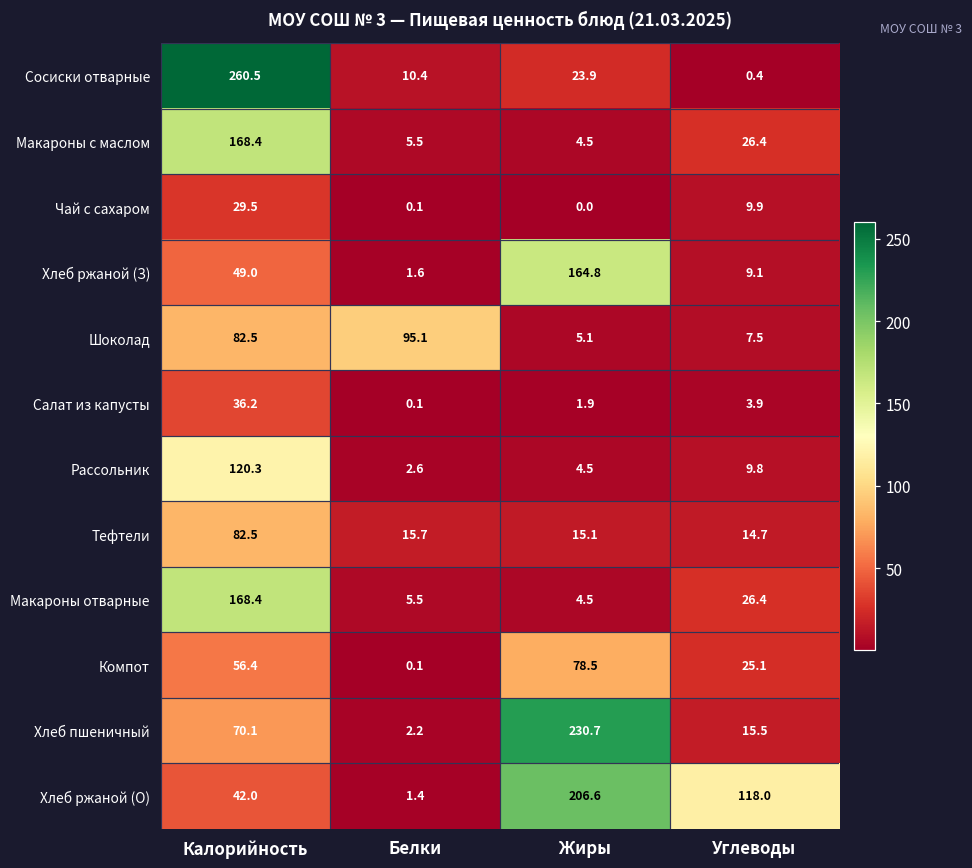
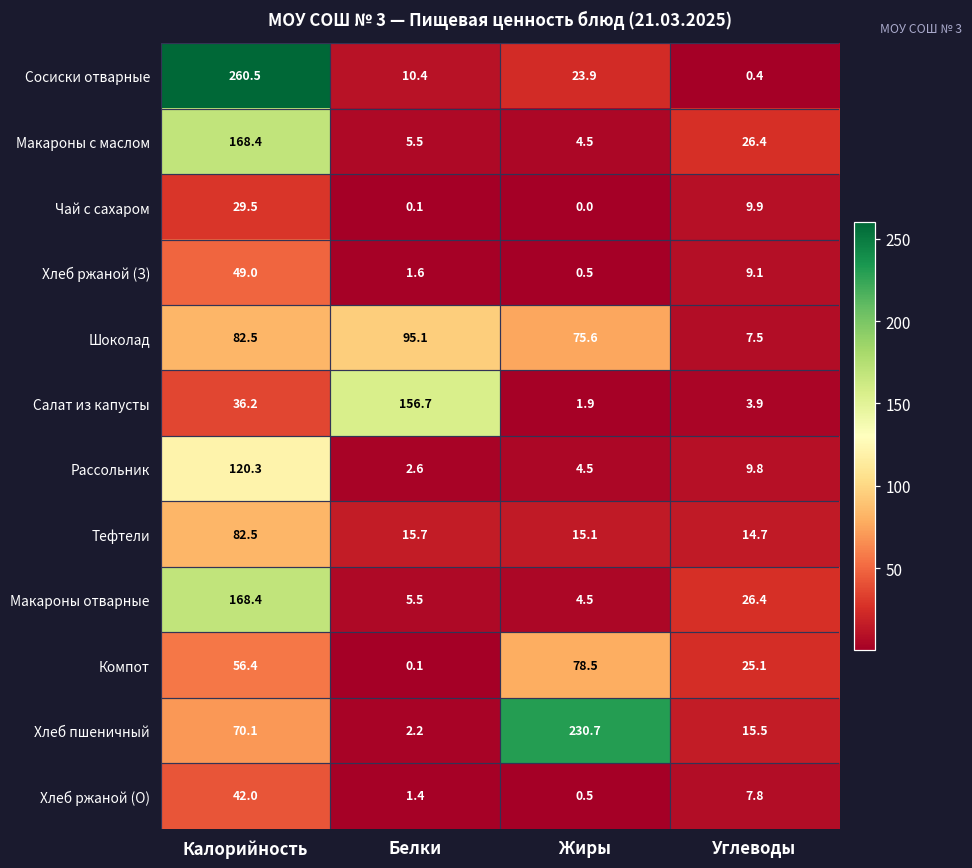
Хлеб ржаной (З), Жиры: 164.8 -> 0.5
Шоколад, Жиры: 5.1 -> 75.6
Салат из капусты, Белки: 0.1 -> 156.7
Хлеб ржаной (О), Жиры: 206.6 -> 0.5
Хлеб ржаной (О), Углеводы: 118.0 -> 7.8
